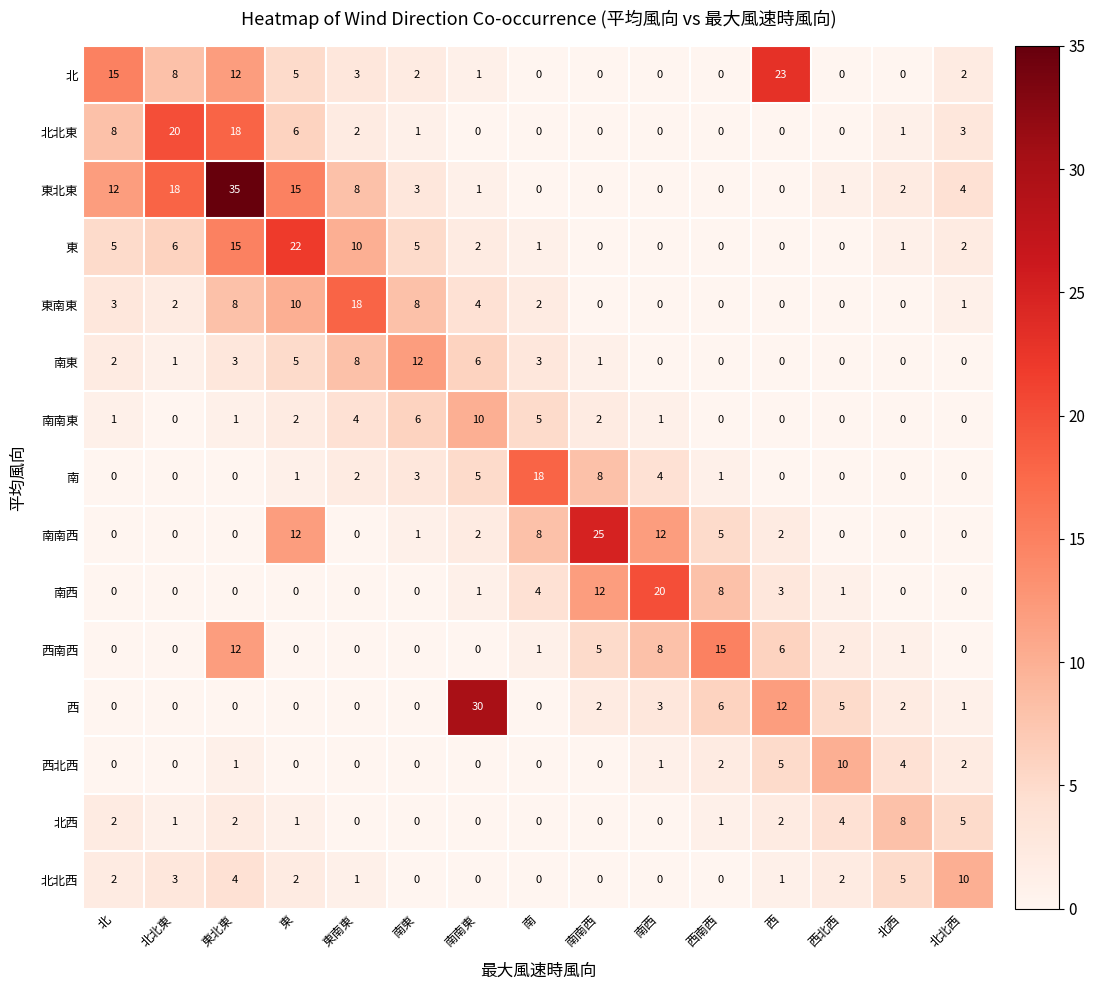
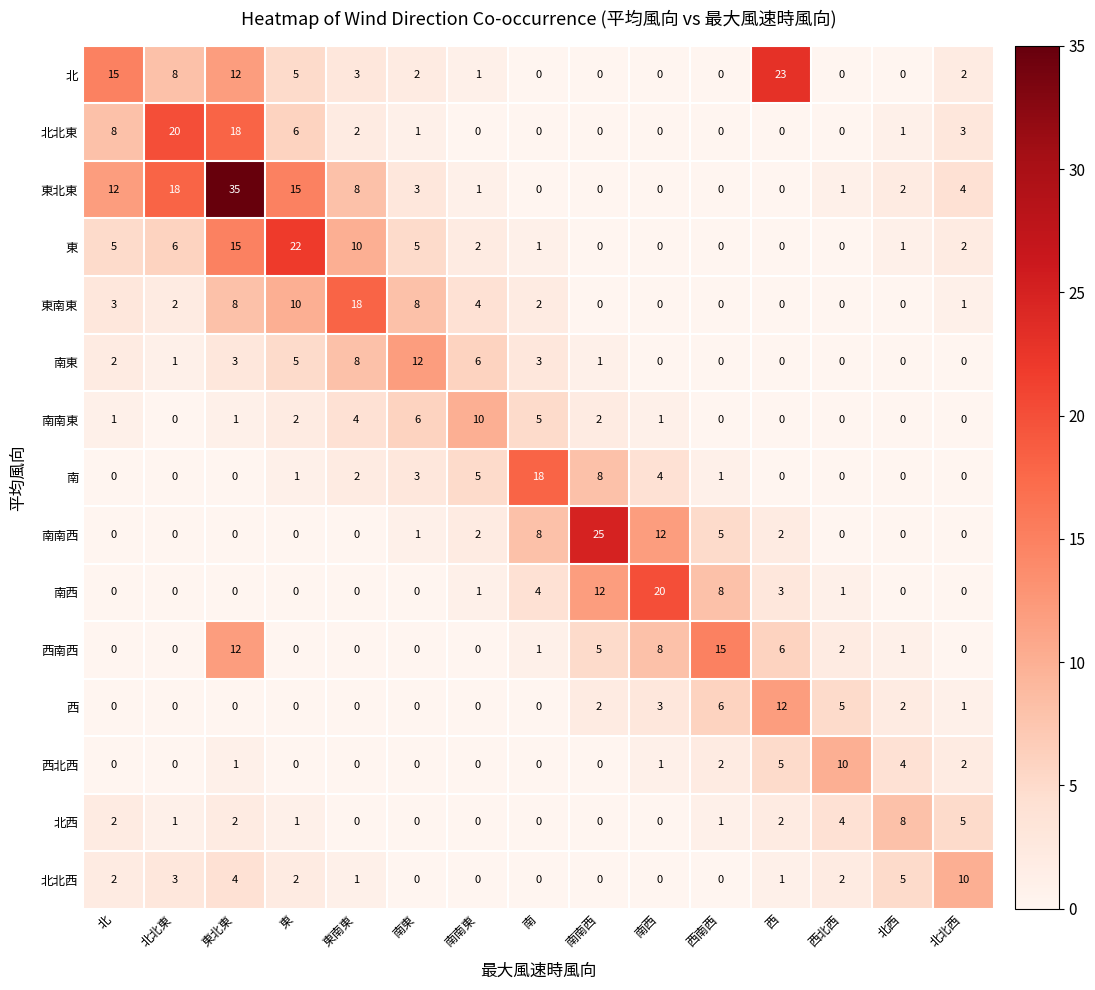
南南西, 東: 12 -> 0
西, 南南東: 30 -> 0
